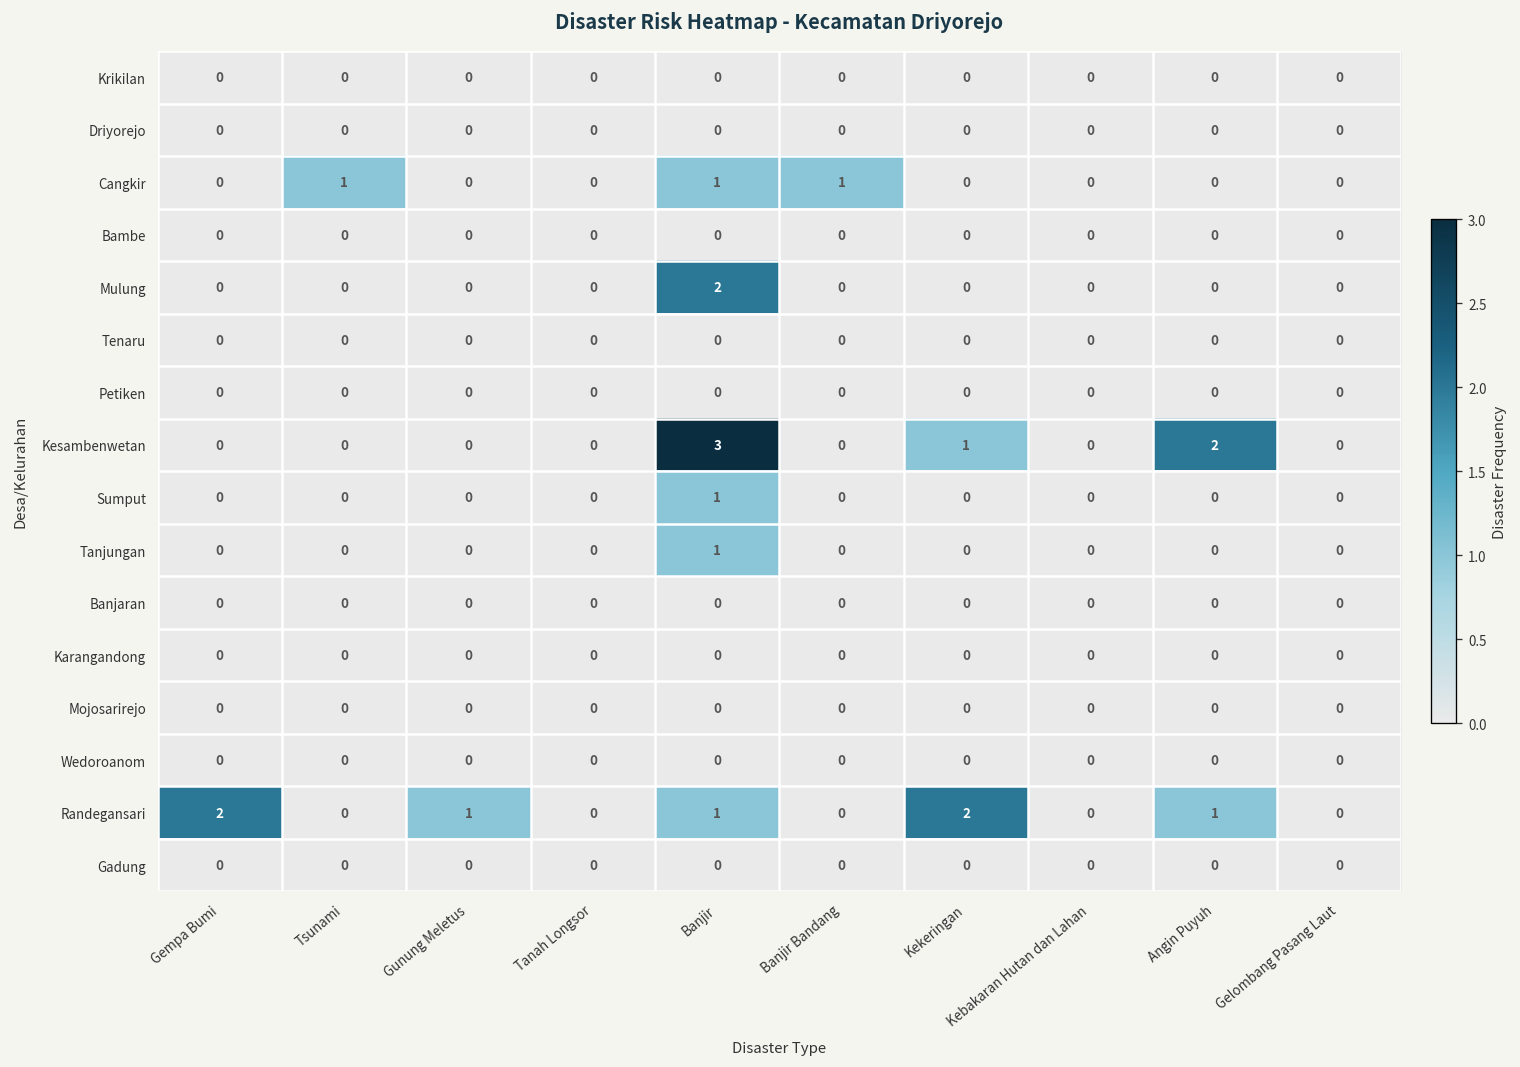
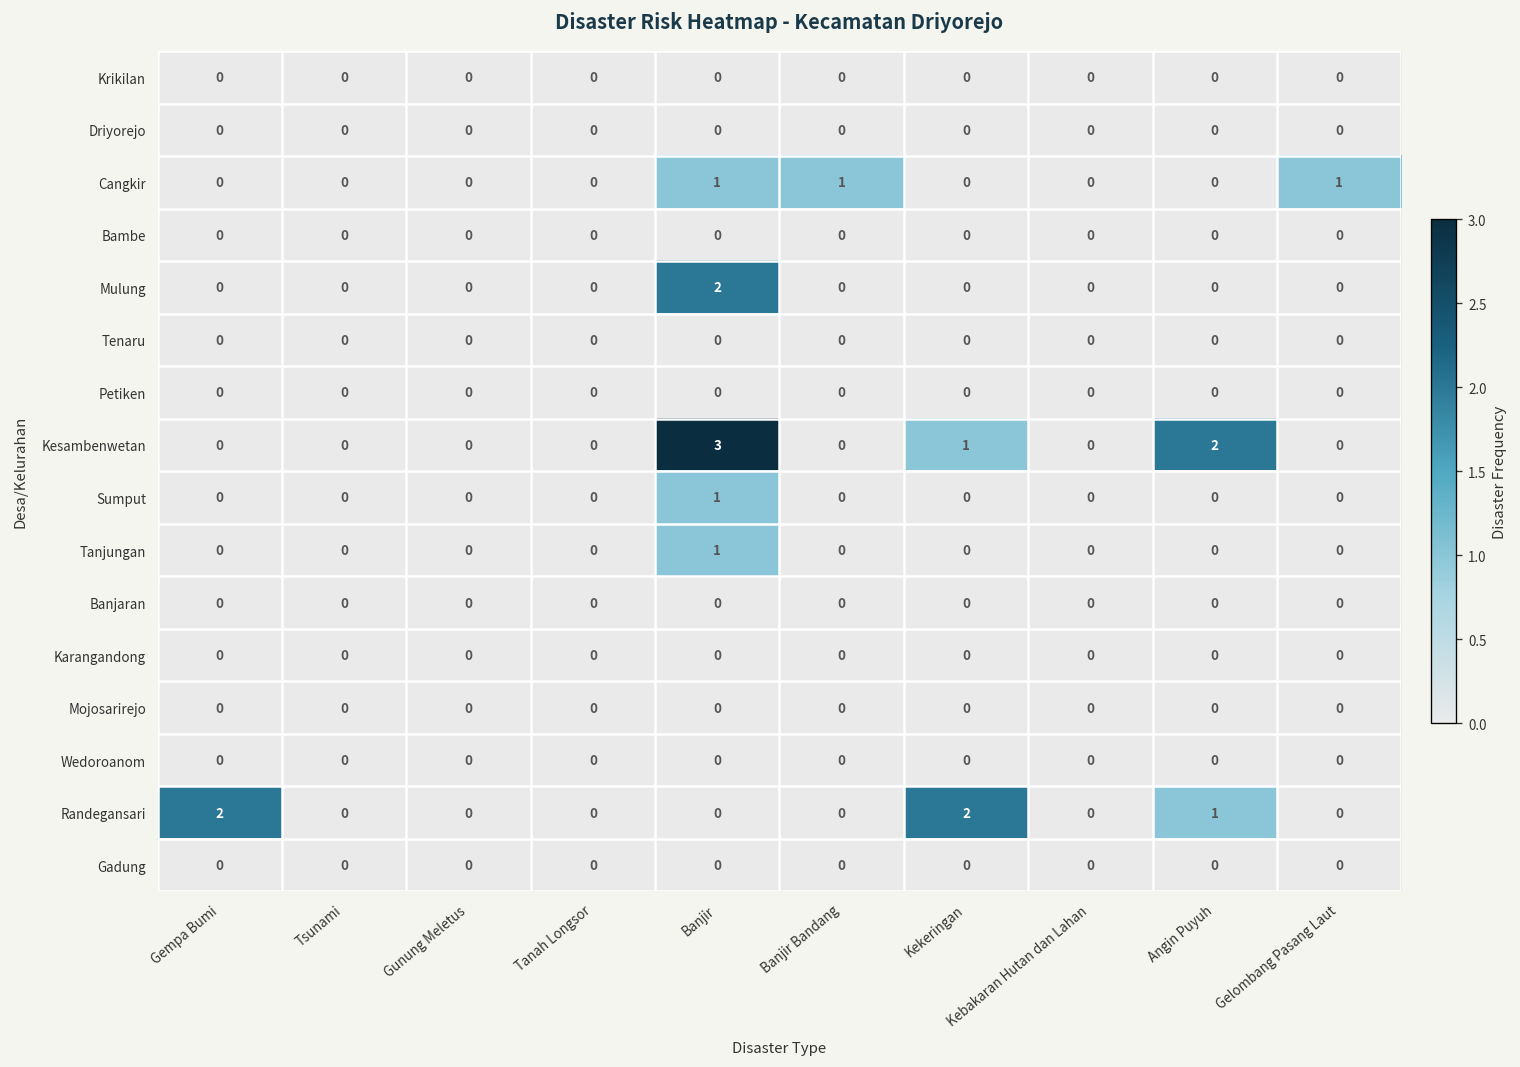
Cangkir, Tsunami: 1 -> 0
Cangkir, Gelombang Pasang Laut: 0 -> 1
Randegansari, Gunung Meletus: 1 -> 0
Randegansari, Banjir: 1 -> 0
